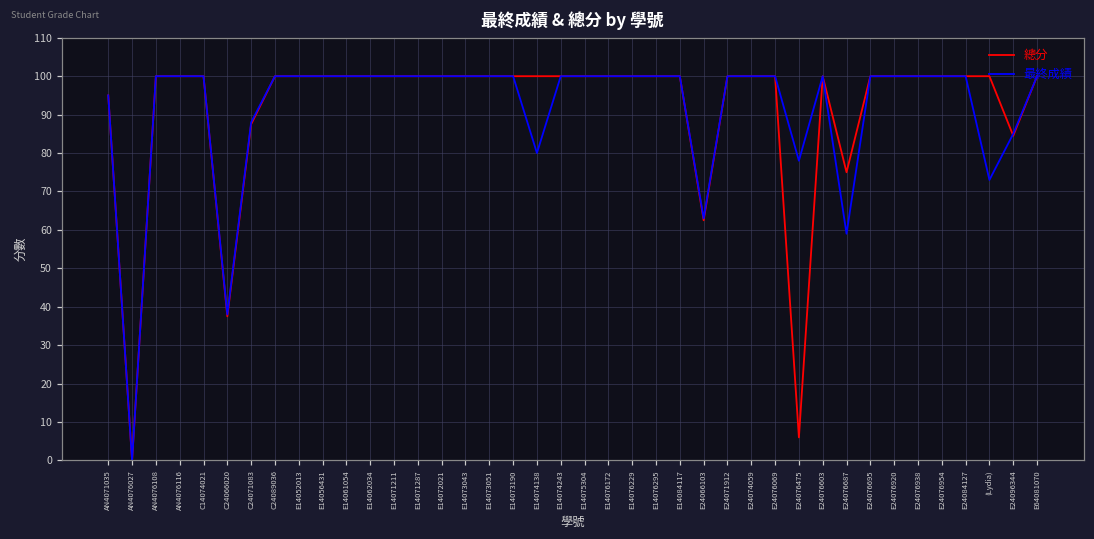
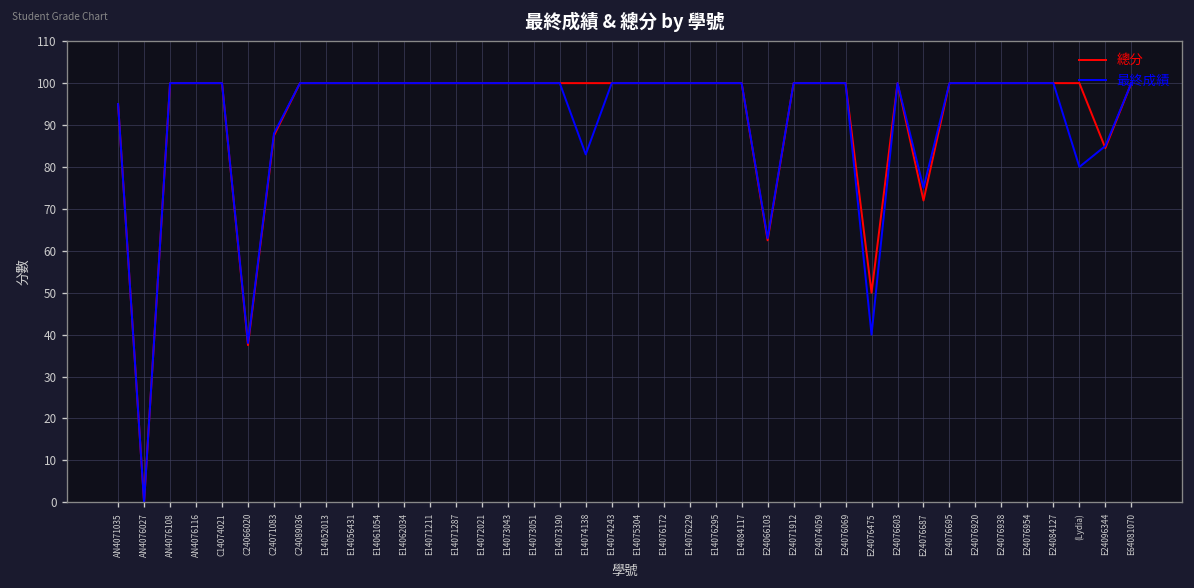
最終成績, E14074138: 80 -> 83
總分, E24076475: 6 -> 50
最終成績, E24076475: 78 -> 40
總分, E24076687: 75 -> 72
最終成績, E24076687: 59 -> 75
最終成績, (Lydia): 73 -> 80
